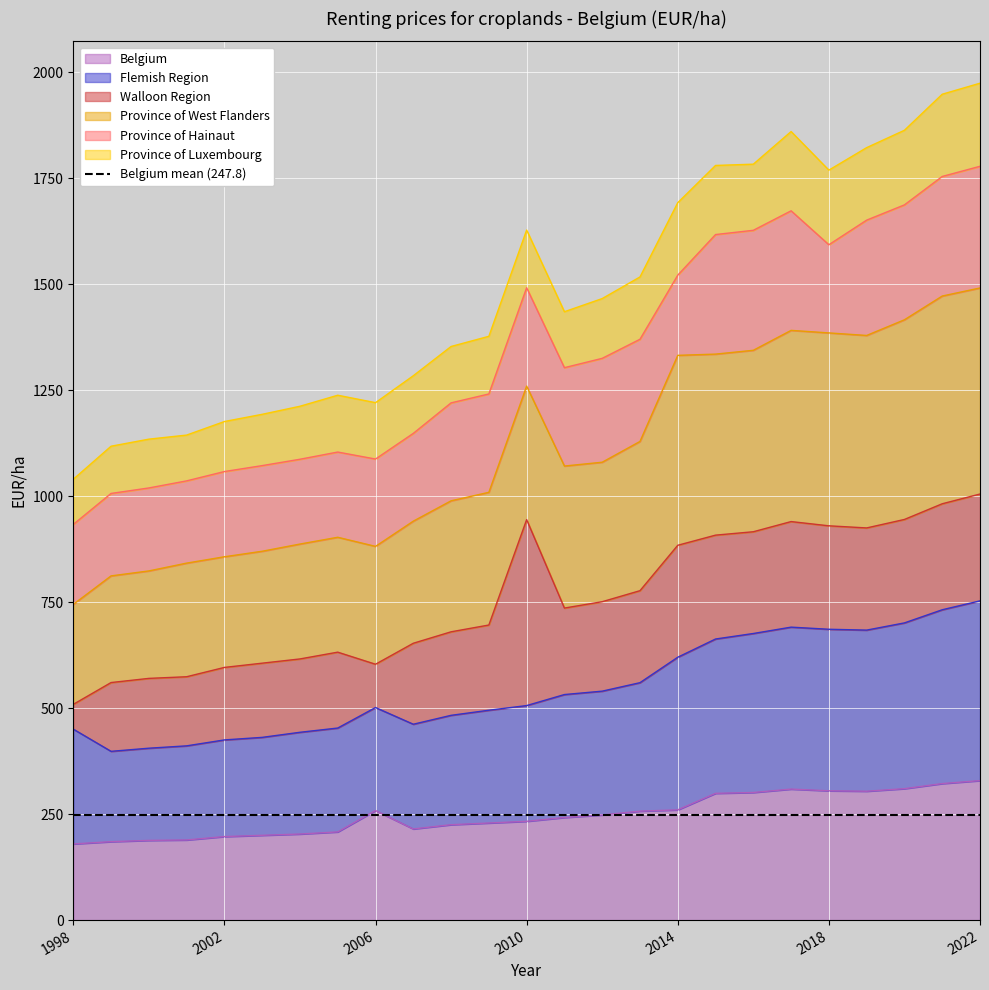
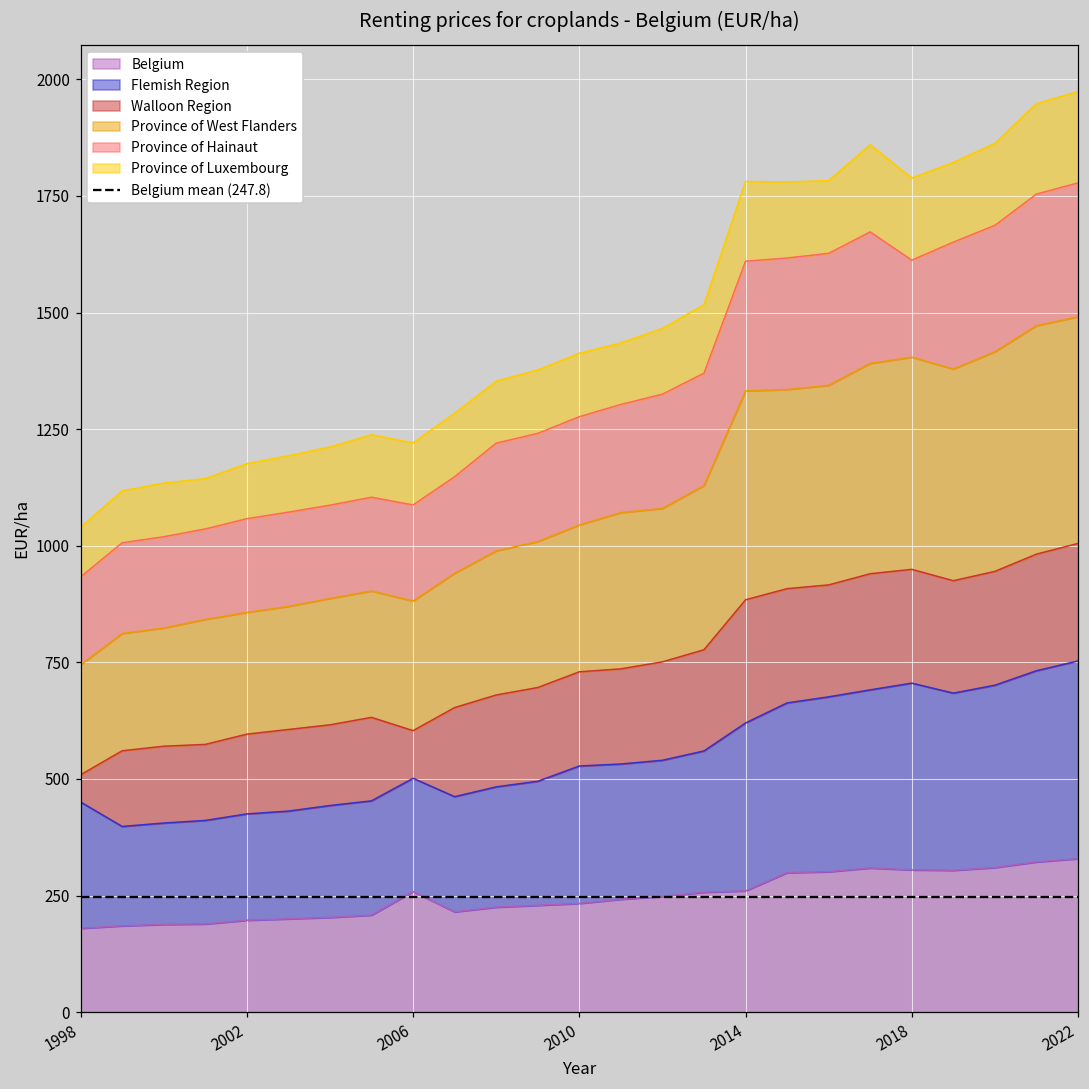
Flemish Region, 2010: 270 -> 290
Walloon Region, 2010: 440 -> 200
Province of Hainaut, 2014: 190 -> 280
Flemish Region, 2018: 380 -> 400
